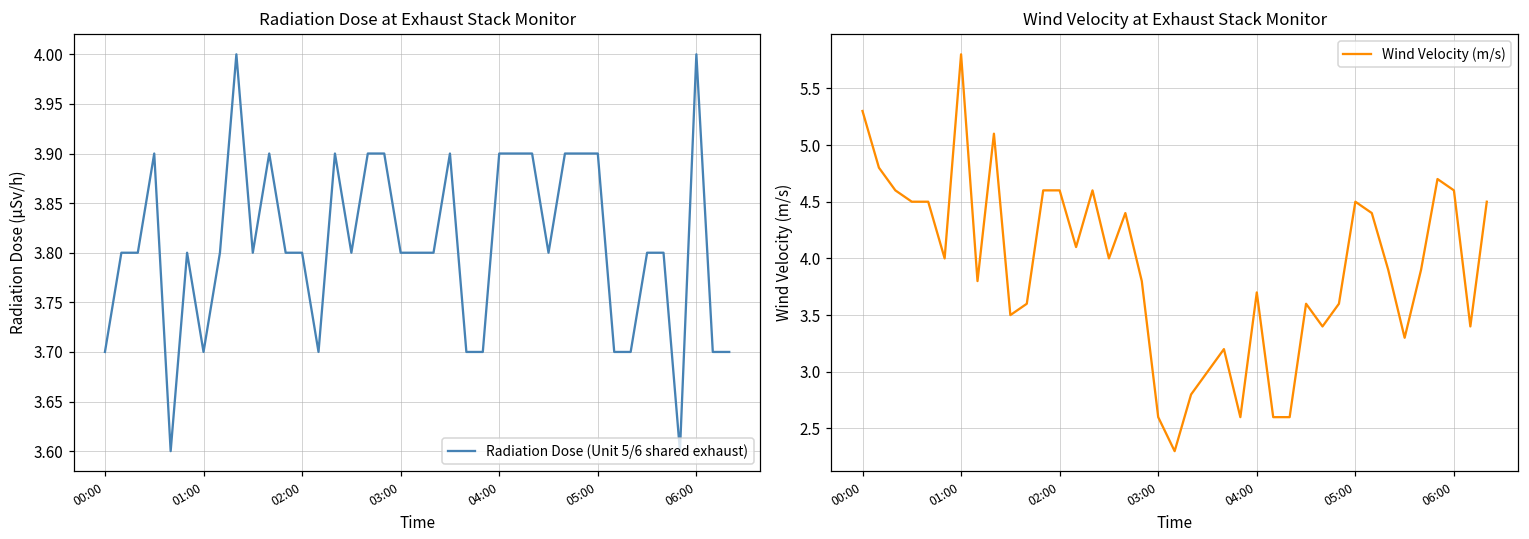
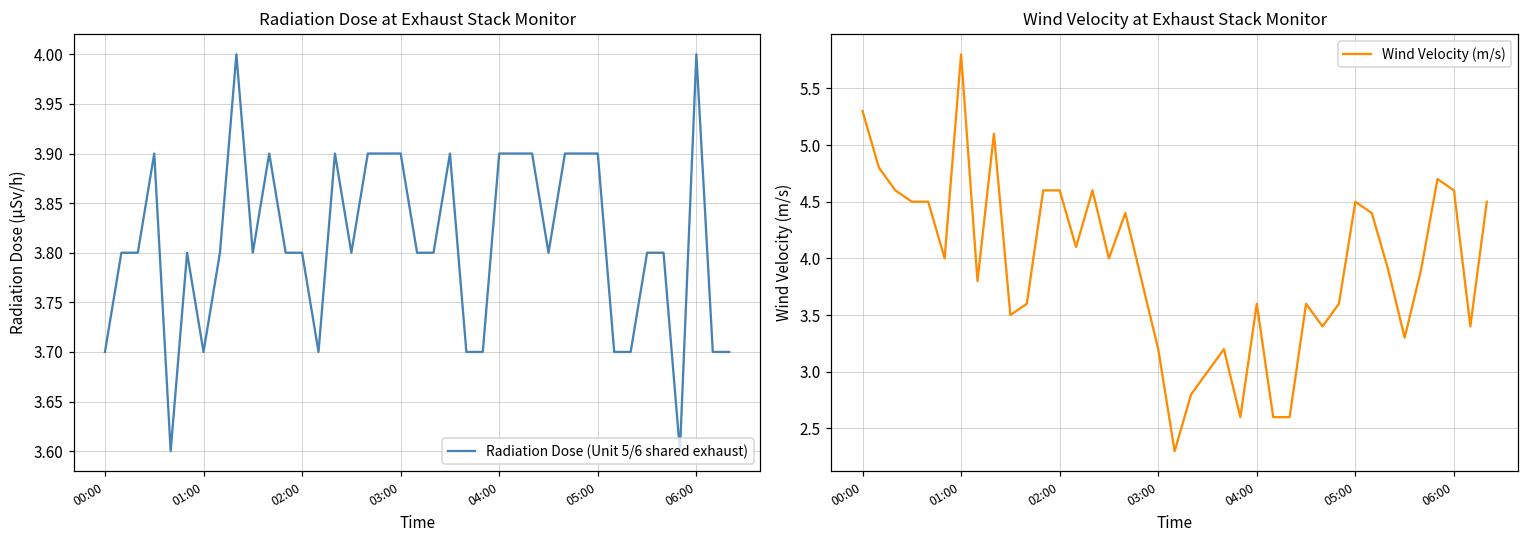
Radiation Dose at Exhaust Stack Monitor, 03:00: 3.8 -> 3.9
Wind Velocity at Exhaust Stack Monitor, 03:00: 2.6 -> 3.2
Wind Velocity at Exhaust Stack Monitor, 04:00: 3.7 -> 3.6
